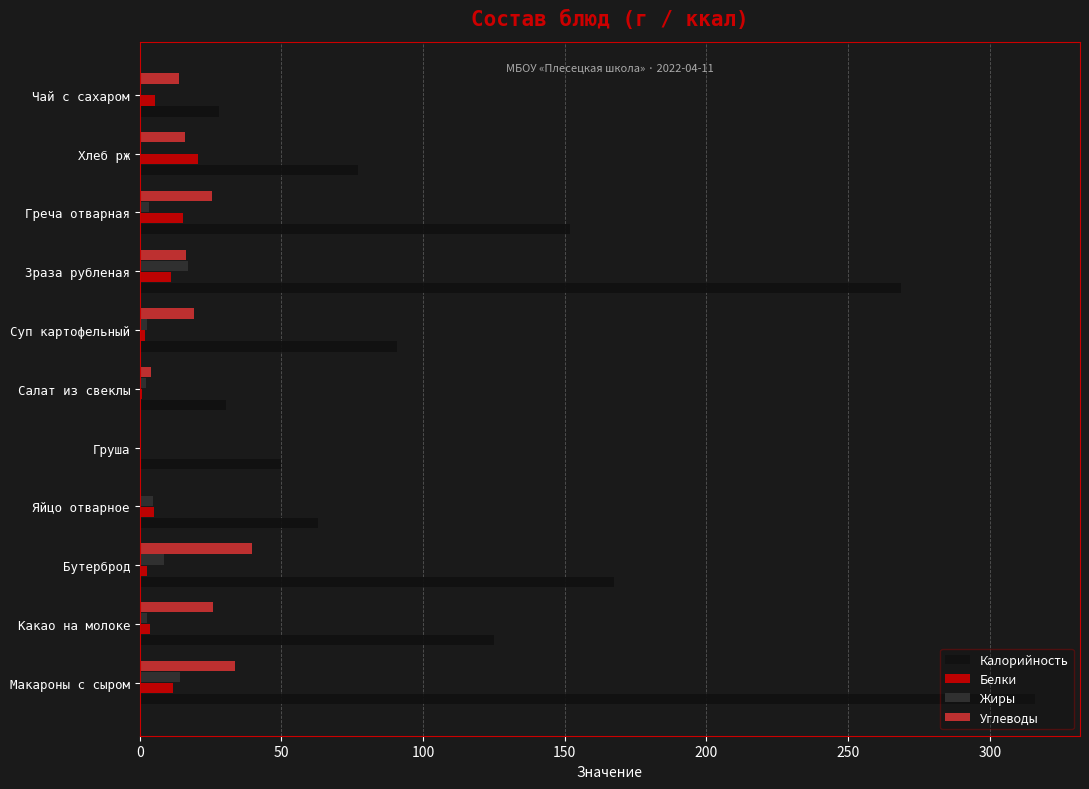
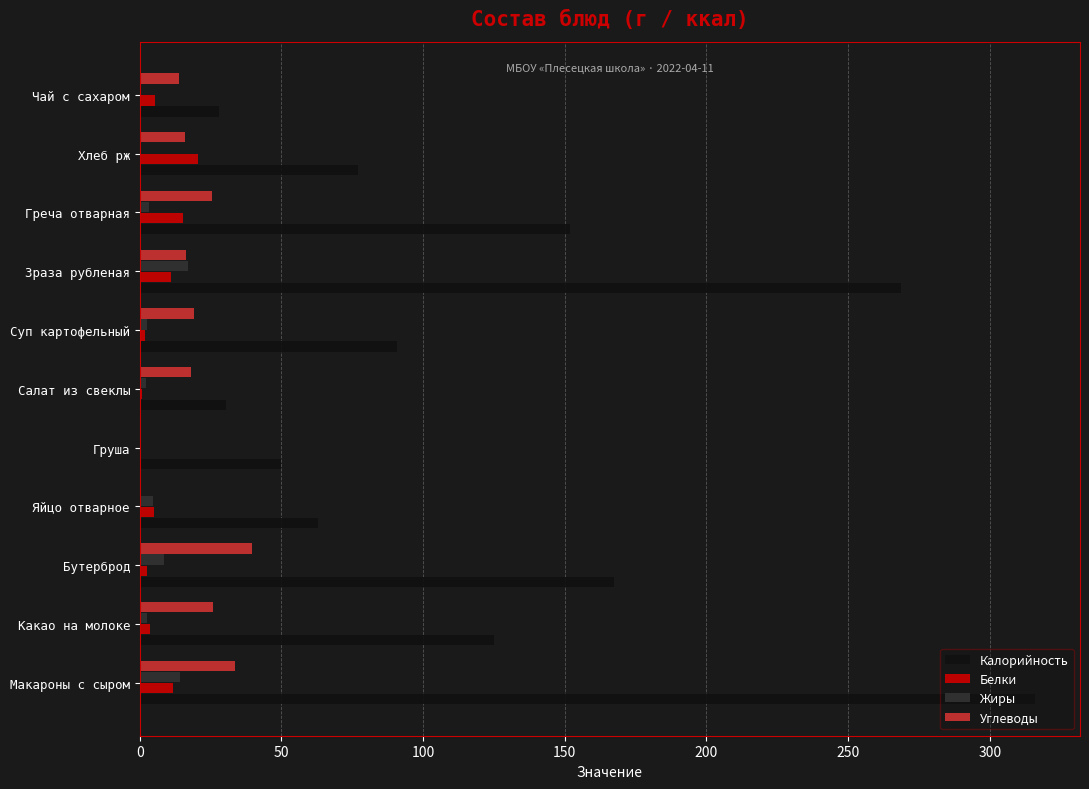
Углеводы, Салат из свеклы: 4 -> 18
